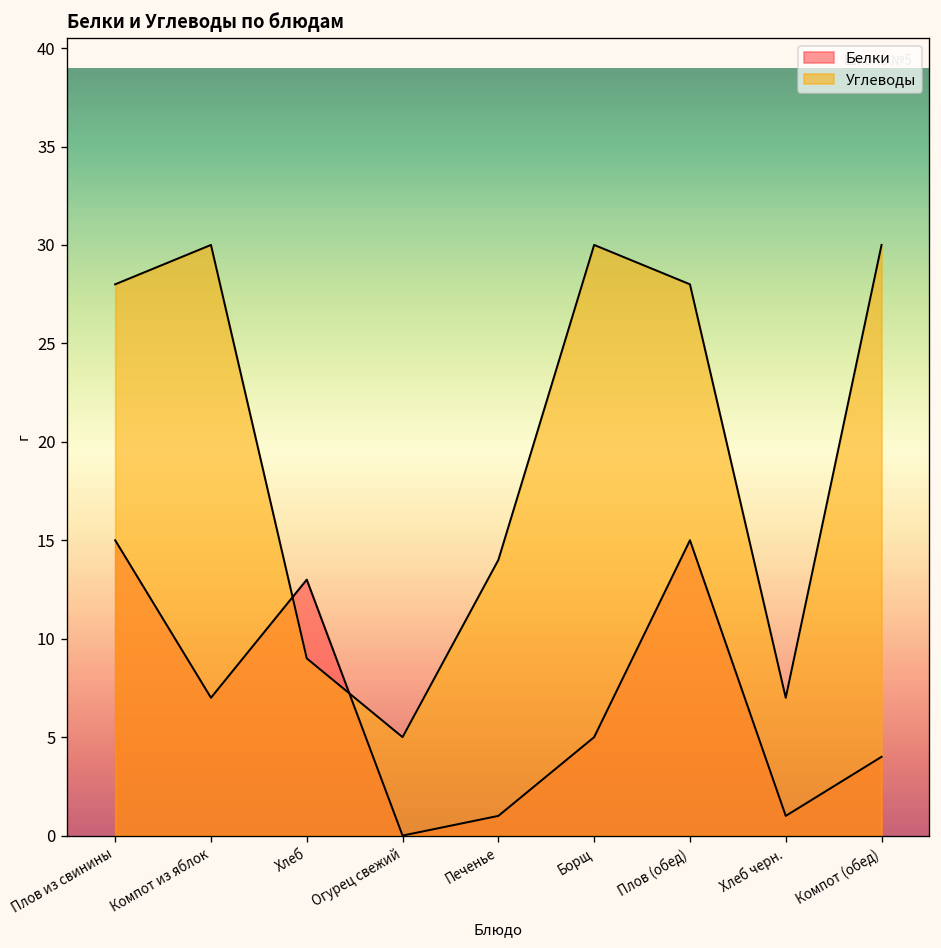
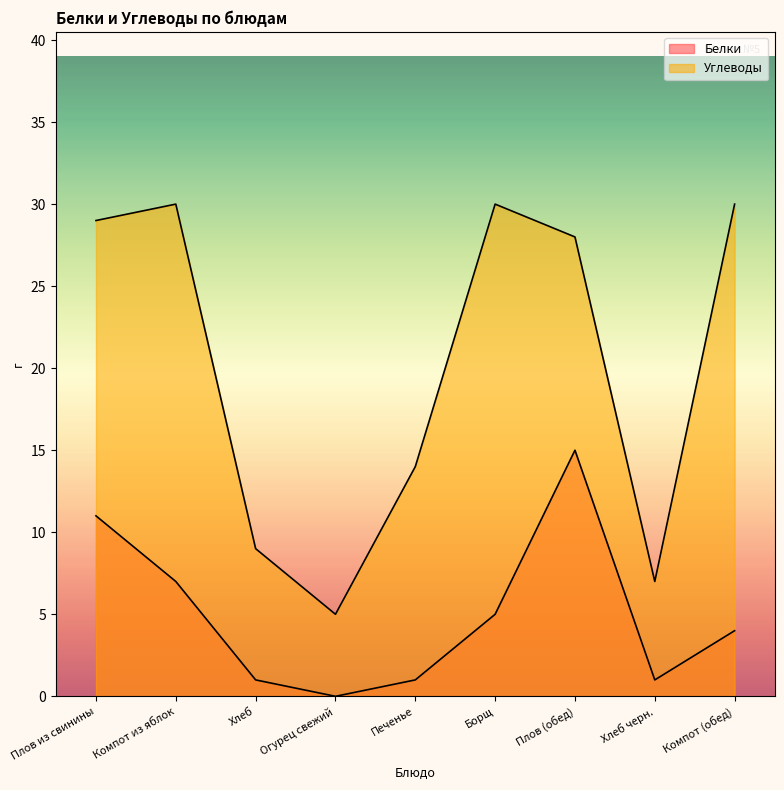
Белки, Плов из свинины: 15 -> 11
Углеводы, Плов из свинины: 28 -> 29
Белки, Хлеб: 13 -> 1
